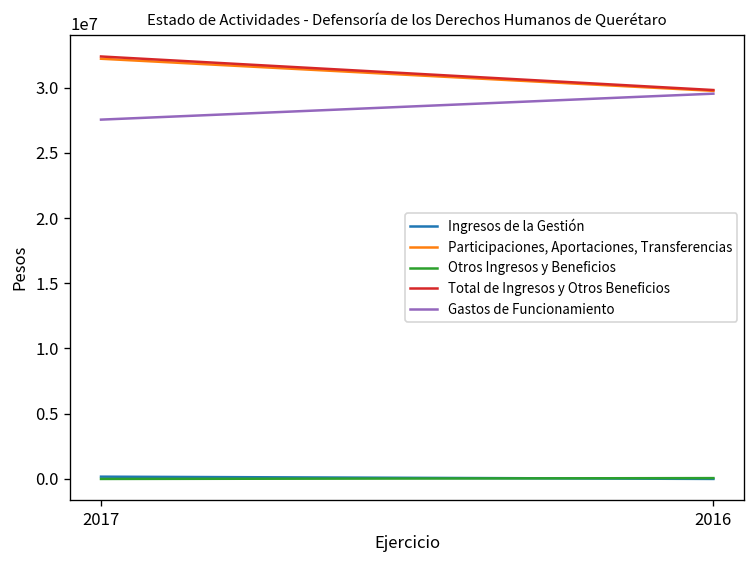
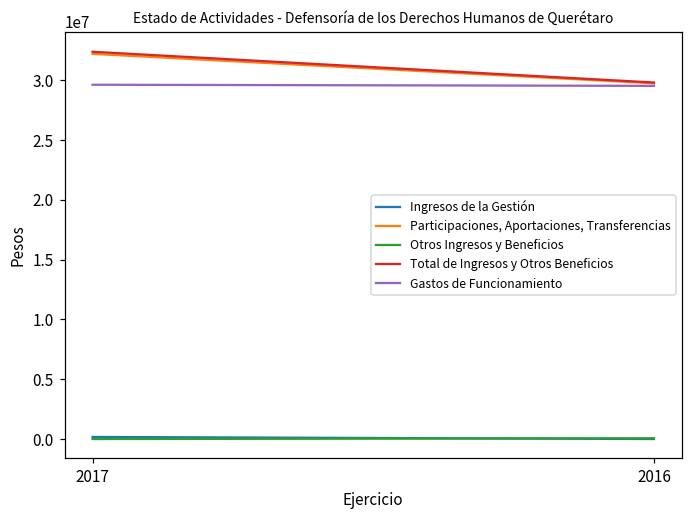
Gastos de Funcionamiento, 2017: 27500000 -> 29600000
